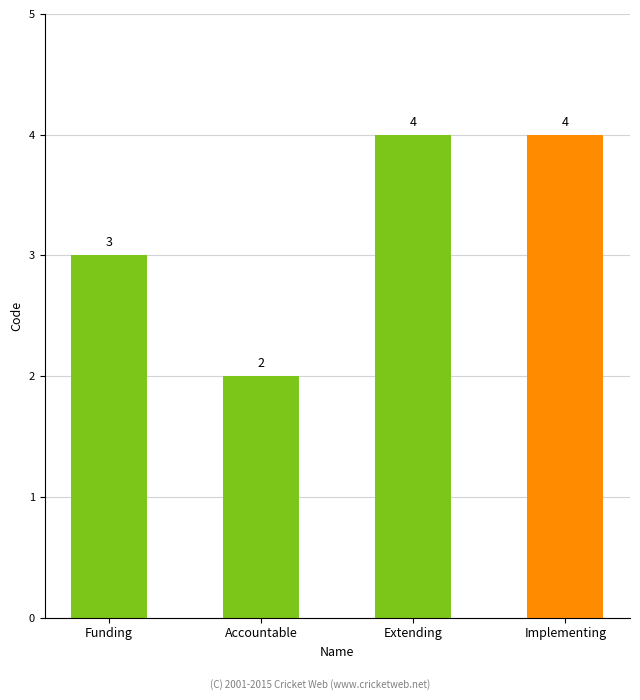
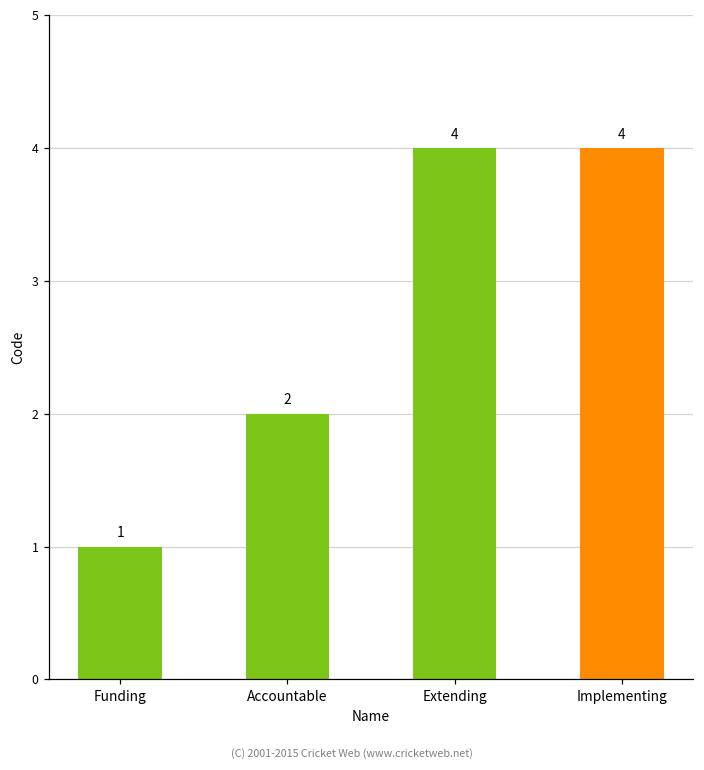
Funding: 3 -> 1
